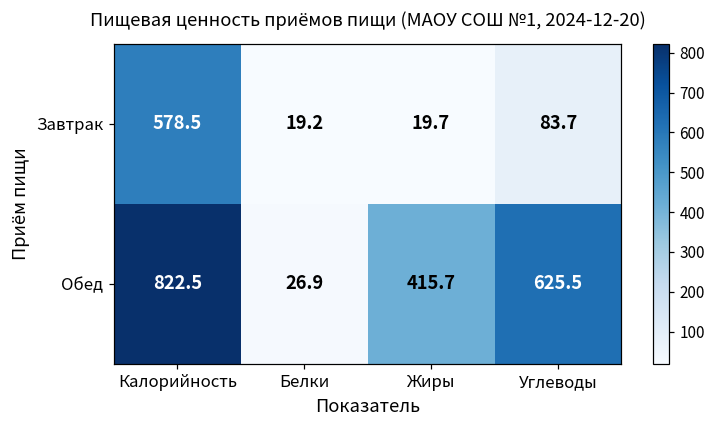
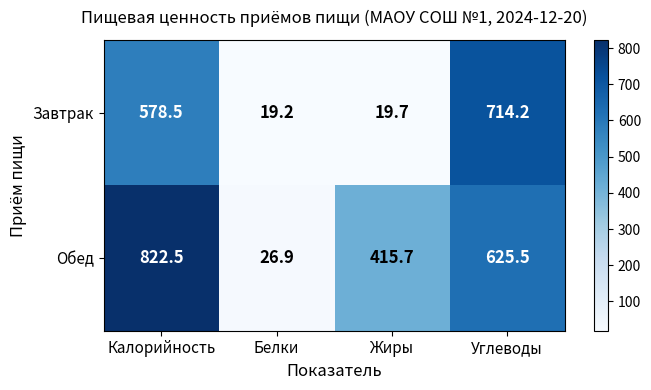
Завтрак, Углеводы: 83.7 -> 714.2
